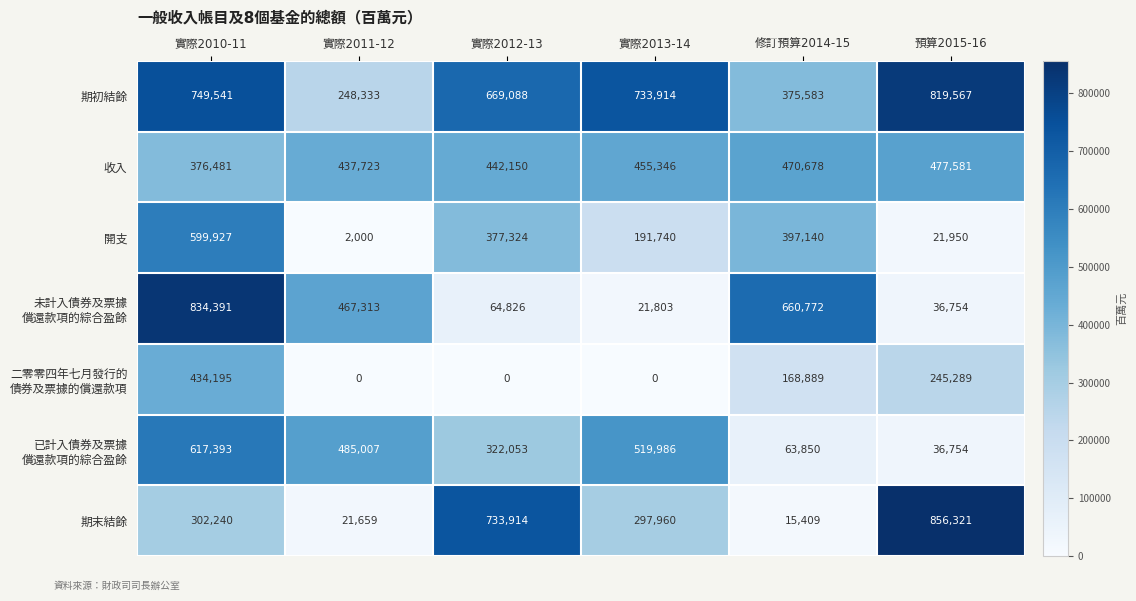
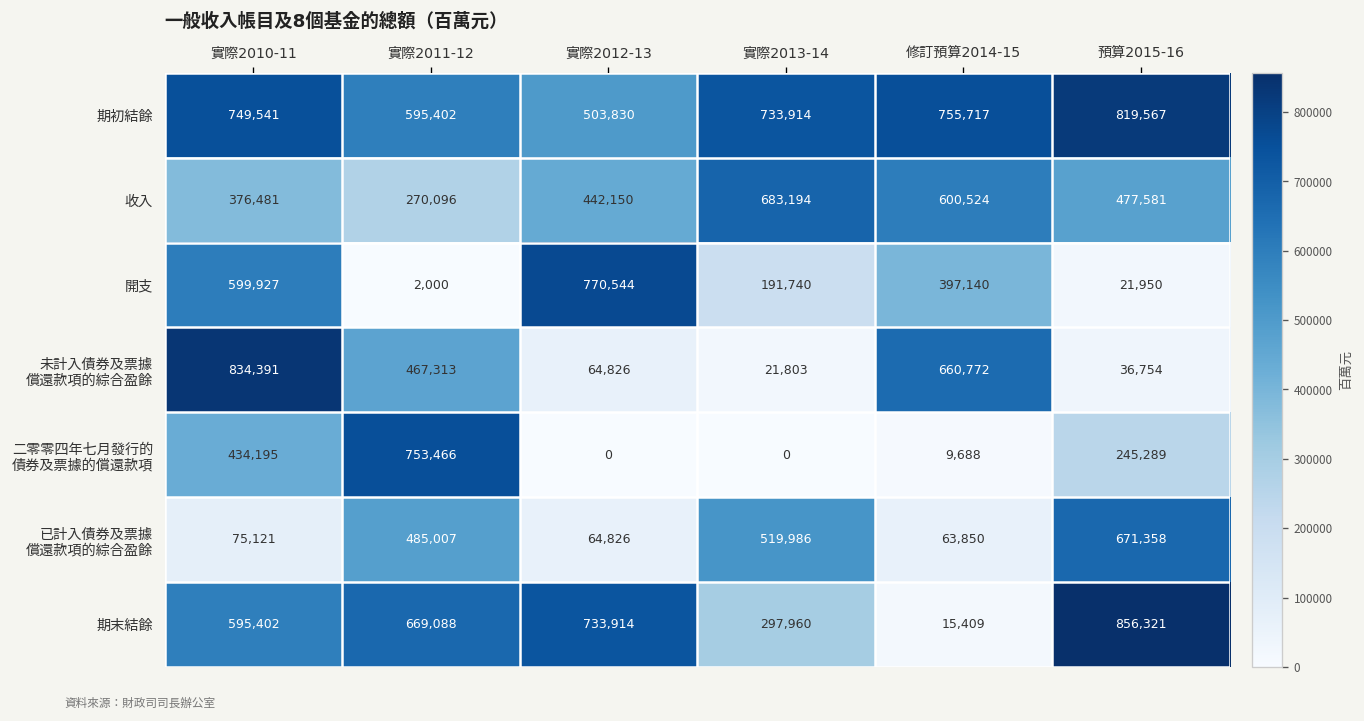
期初結餘, 實際2011-12: 248,333 -> 595,402
期初結餘, 實際2012-13: 669,088 -> 503,830
期初結餘, 修訂預算2014-15: 375,583 -> 755,717
收入, 實際2011-12: 437,723 -> 270,096
收入, 實際2013-14: 455,346 -> 683,194
收入, 修訂預算2014-15: 470,678 -> 600,524
開支, 實際2012-13: 377,324 -> 770,544
二零零四年七月發行的 債券及票據的償還款項, 實際2011-12: 0 -> 753,466
二零零四年七月發行的 債券及票據的償還款項, 修訂預算2014-15: 168,889 -> 9,688
已計入債券及票據 償還款項的綜合盈餘, 實際2010-11: 617,393 -> 75,121
已計入債券及票據 償還款項的綜合盈餘, 實際2012-13: 322,053 -> 64,826
已計入債券及票據 償還款項的綜合盈餘, 預算2015-16: 36,754 -> 671,358
期末結餘, 實際2010-11: 302,240 -> 595,402
期末結餘, 實際2011-12: 21,659 -> 669,088
